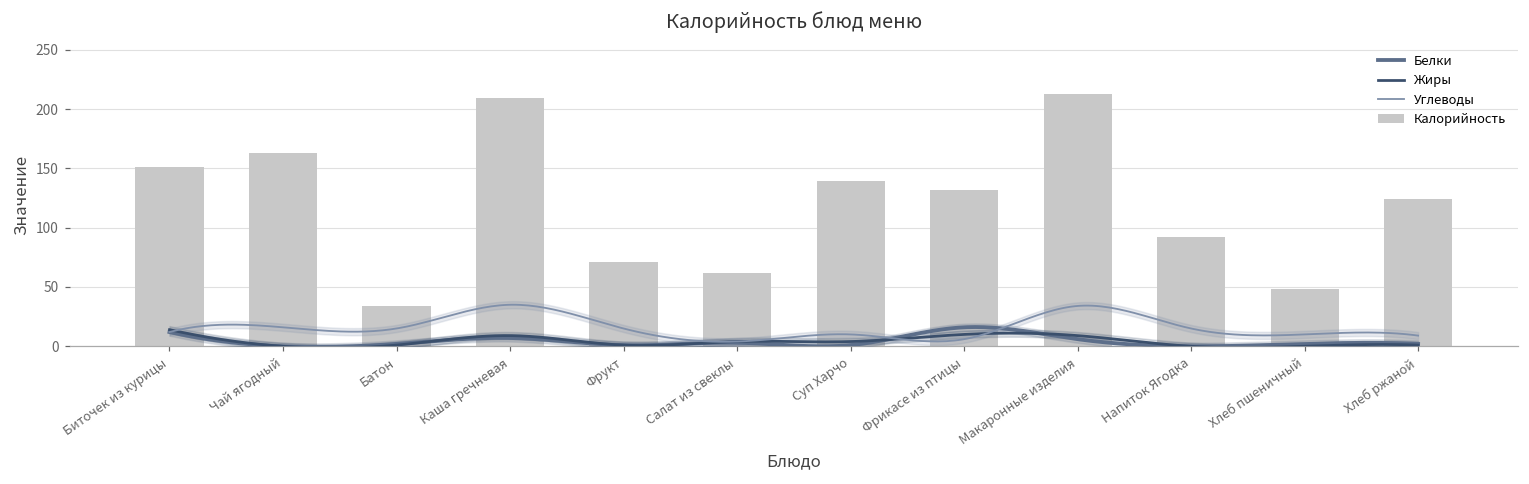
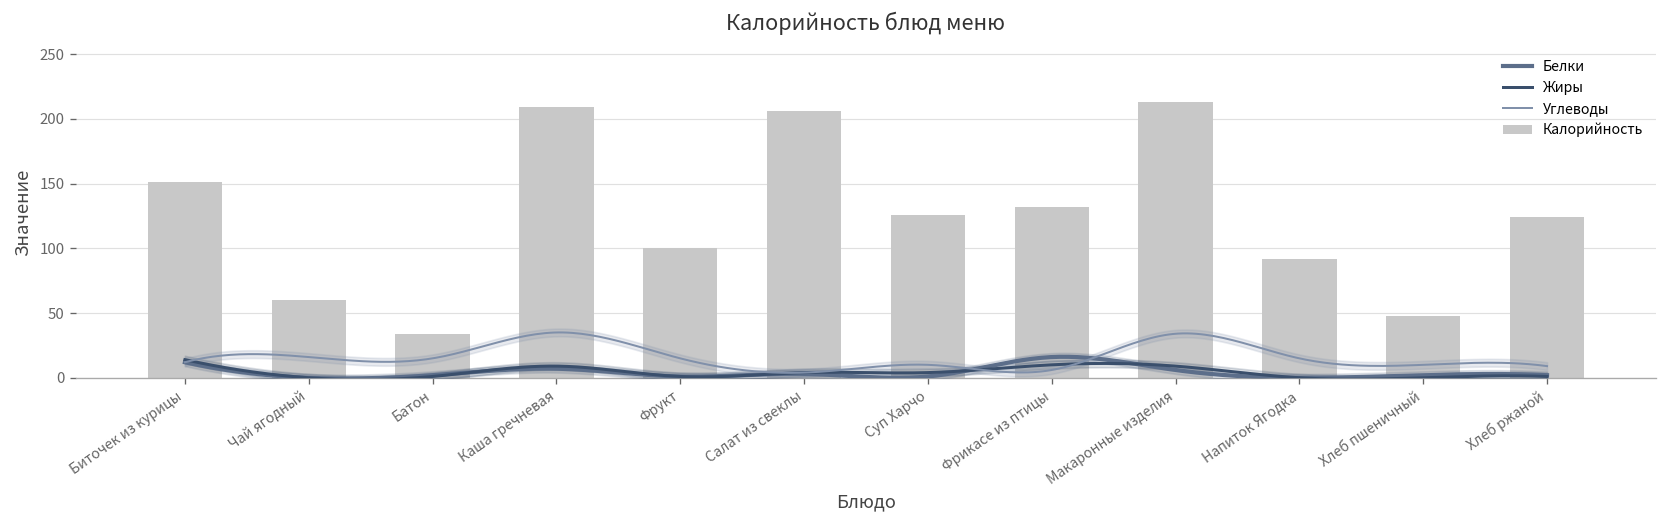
Калорийность, Чай ягодный: 163 -> 60
Калорийность, Фрукт: 71 -> 100
Калорийность, Салат из свеклы: 62 -> 206
Калорийность, Суп Харчо: 139 -> 126
